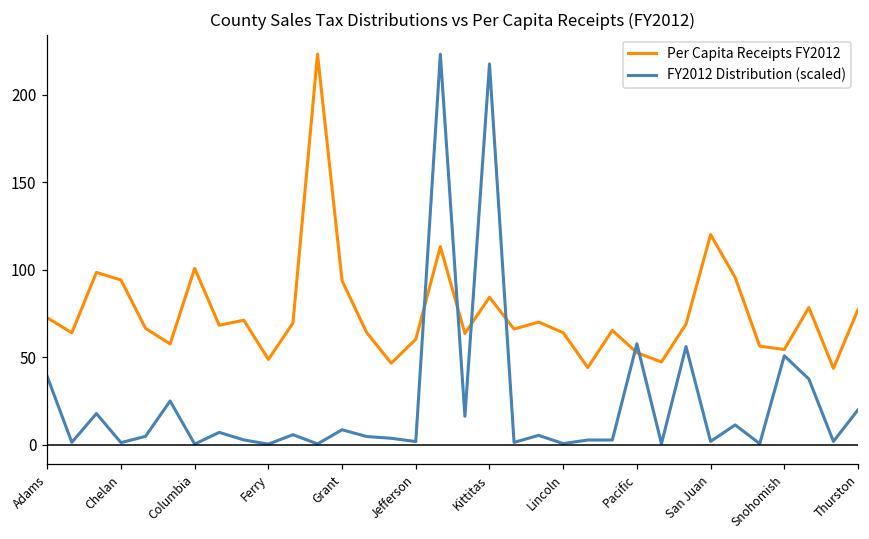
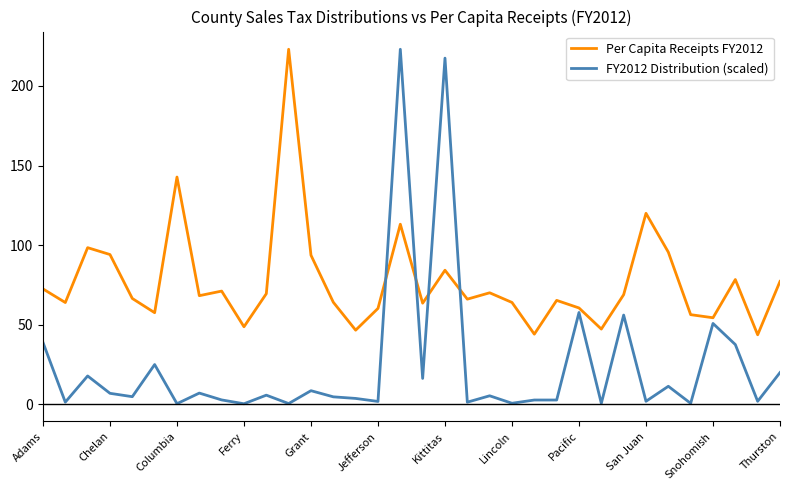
FY2012 Distribution (scaled), Chelan: 1 -> 7
Per Capita Receipts FY2012, Columbia: 101 -> 143
Per Capita Receipts FY2012, Pacific: 53 -> 61
